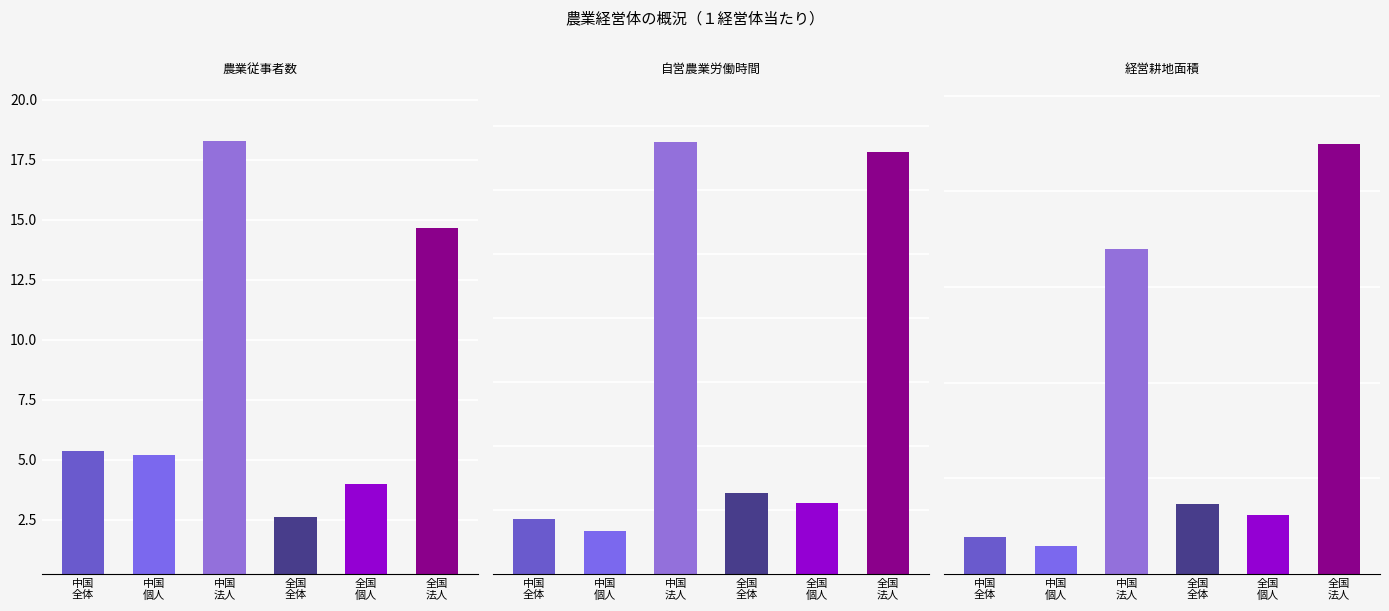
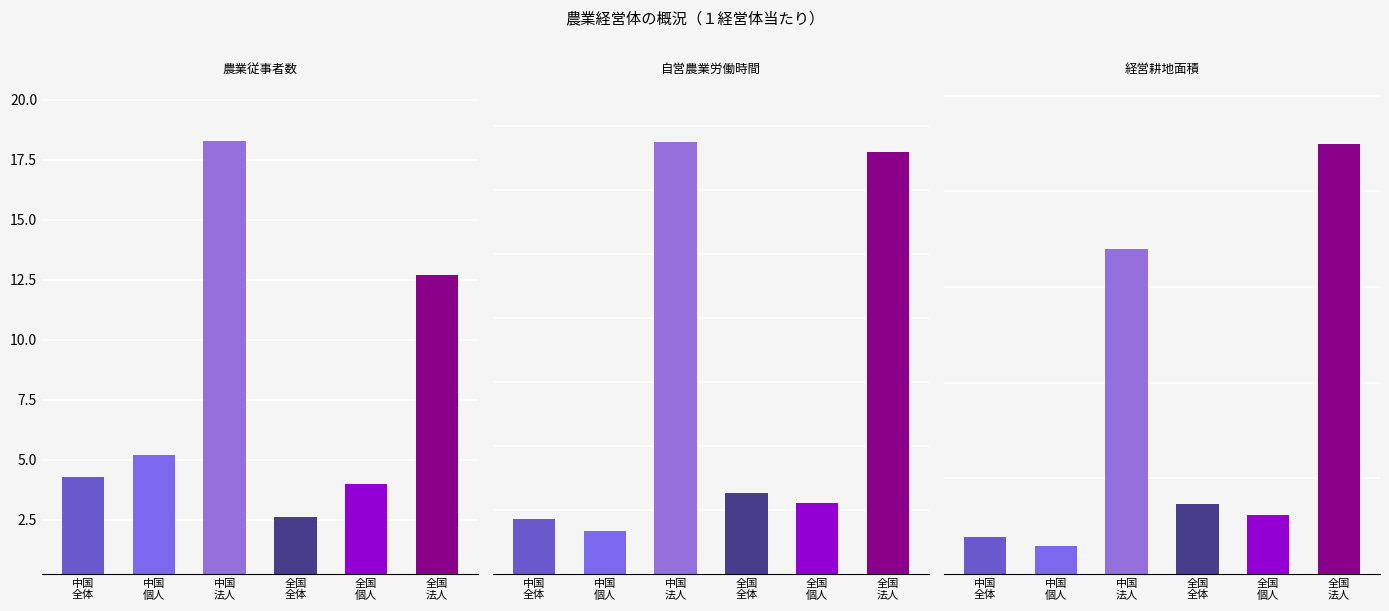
農業従事者数, 中国 全体: 5.4 -> 4.3
農業従事者数, 全国 法人: 14.7 -> 12.7
